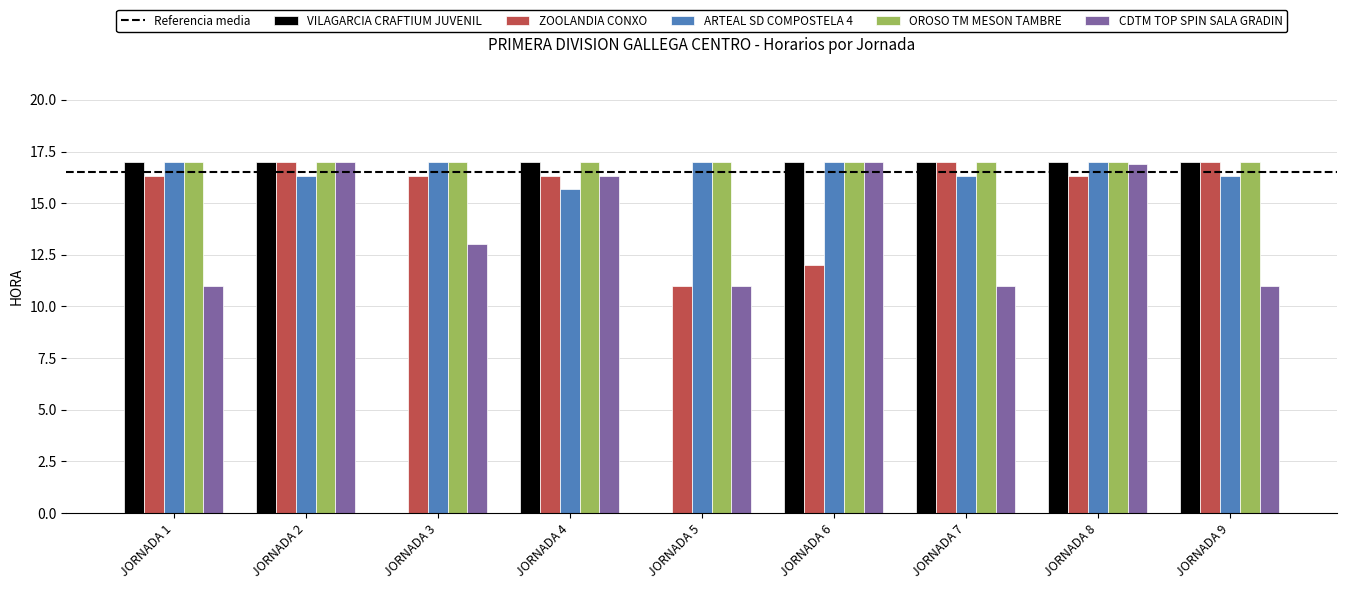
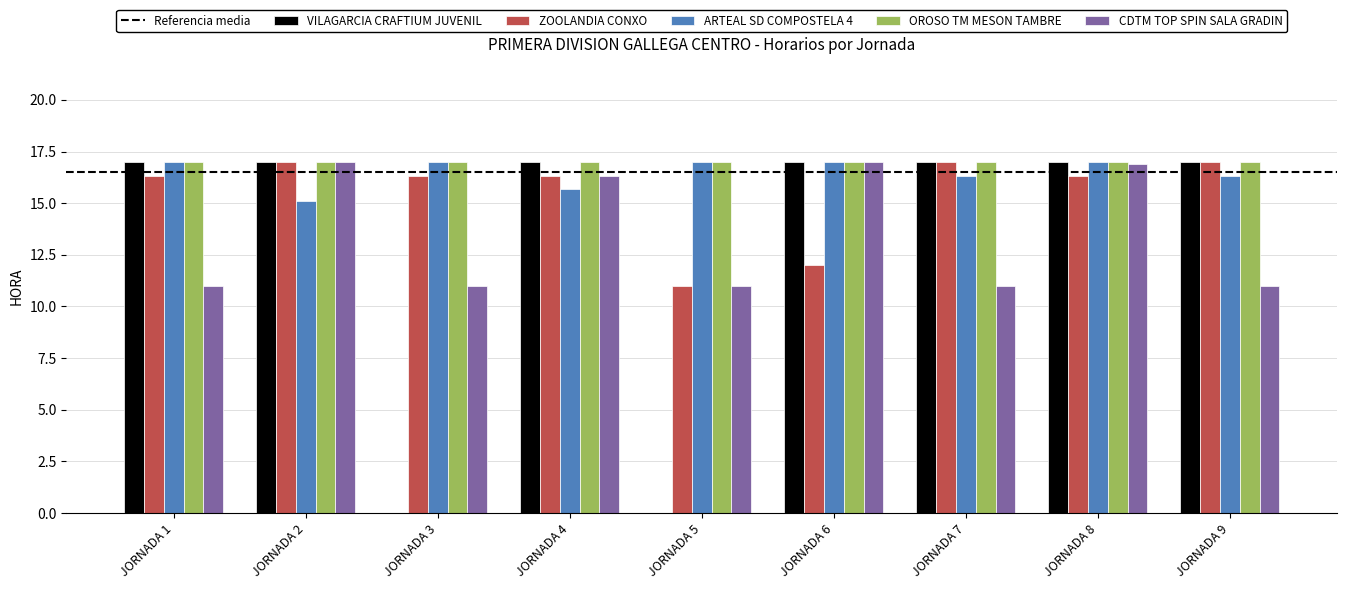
ARTEAL SD COMPOSTELA 4, JORNADA 2: 16.3 -> 15.1
CDTM TOP SPIN SALA GRADIN, JORNADA 3: 13 -> 11
